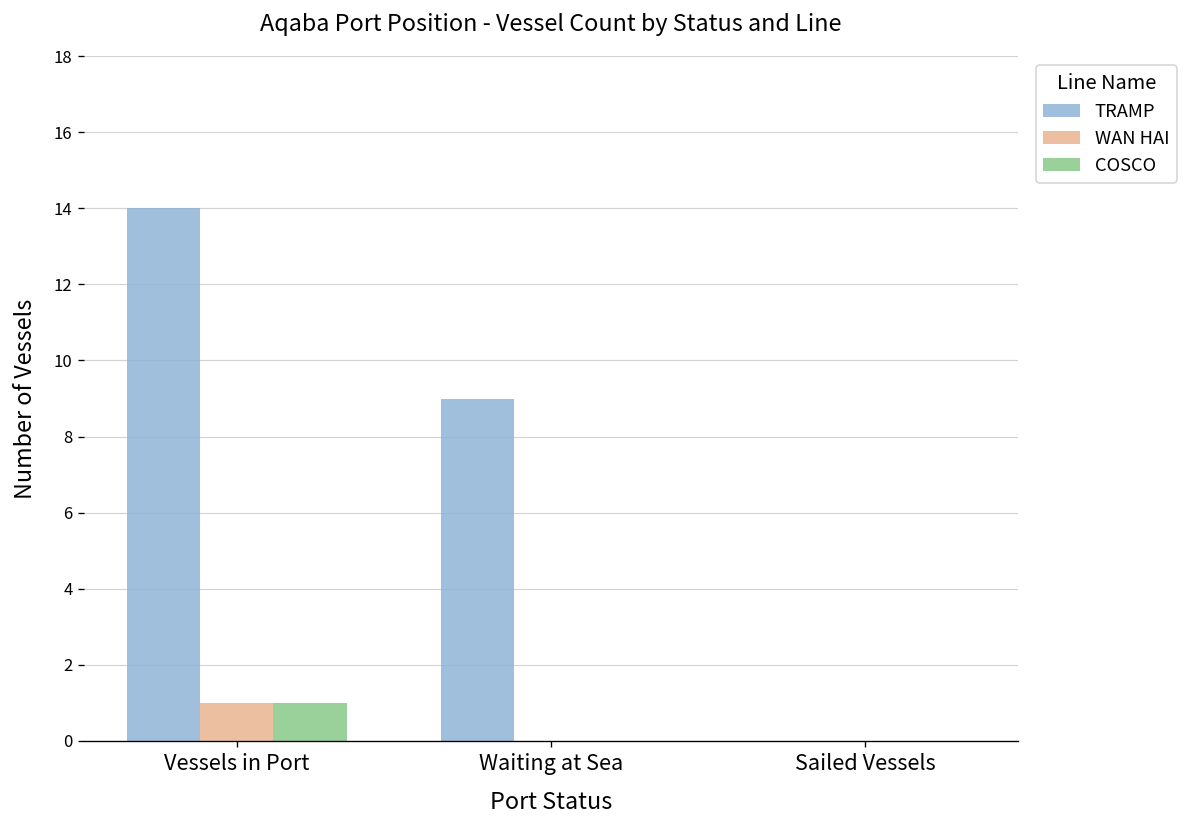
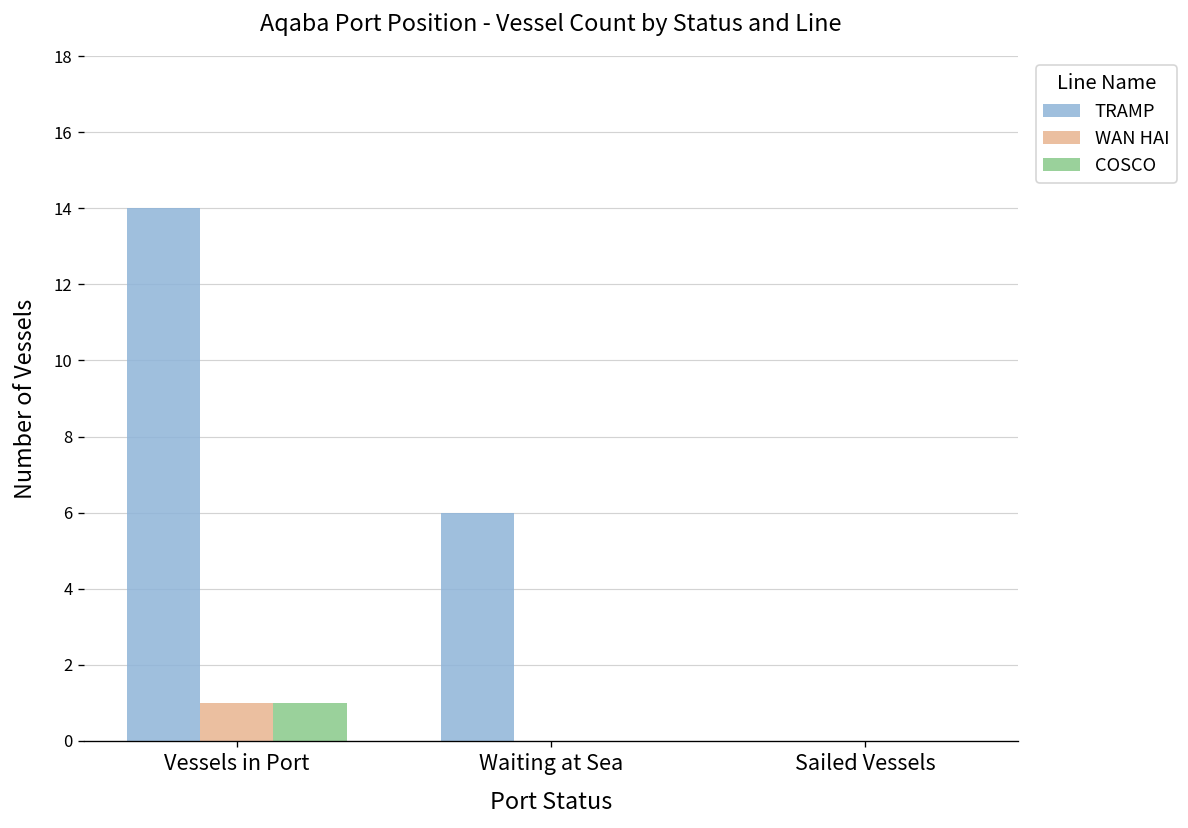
TRAMP, Waiting at Sea: 9 -> 6
